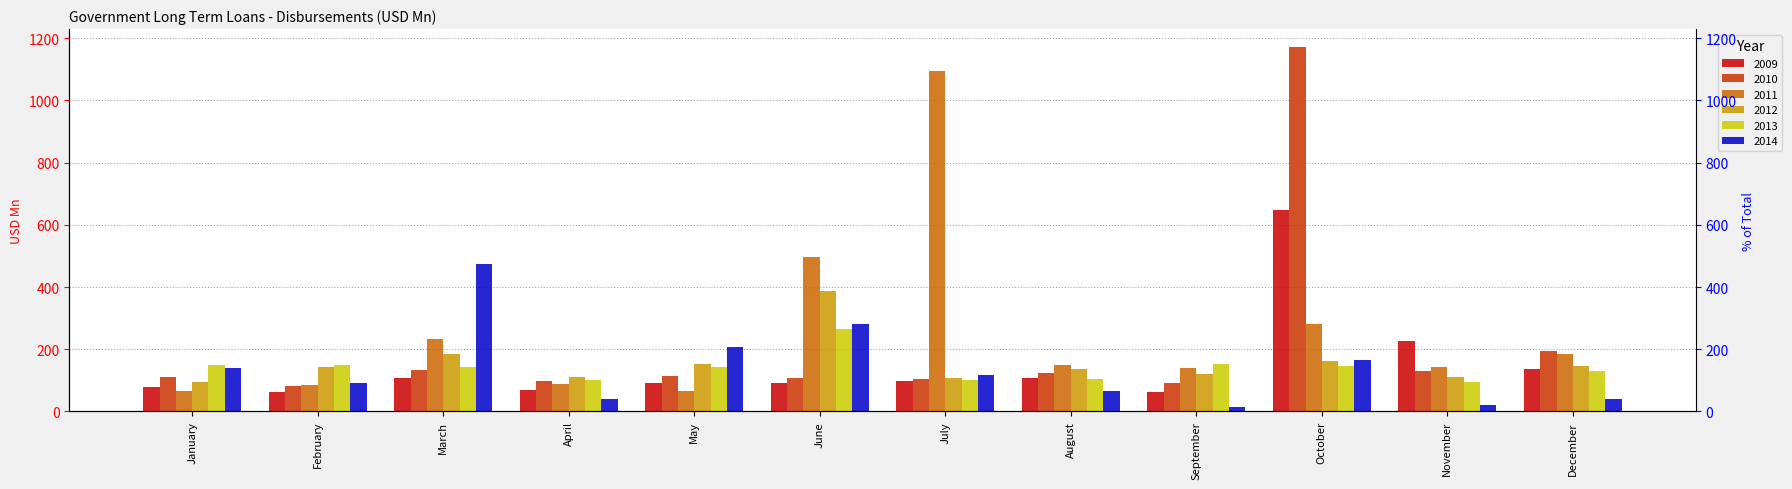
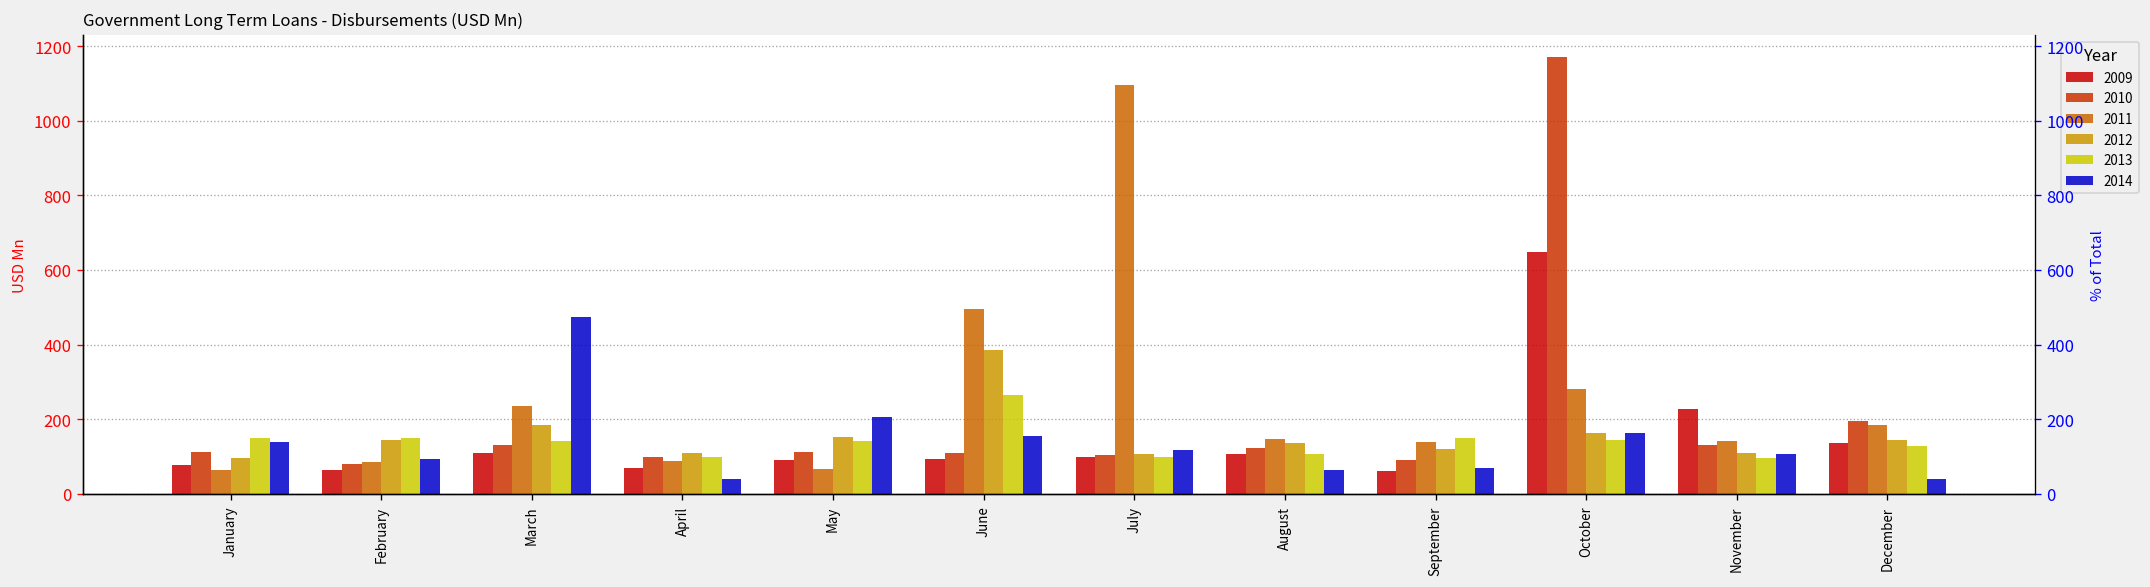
2014, June: 280 -> 150
2014, September: 20 -> 70
2014, November: 20 -> 110
